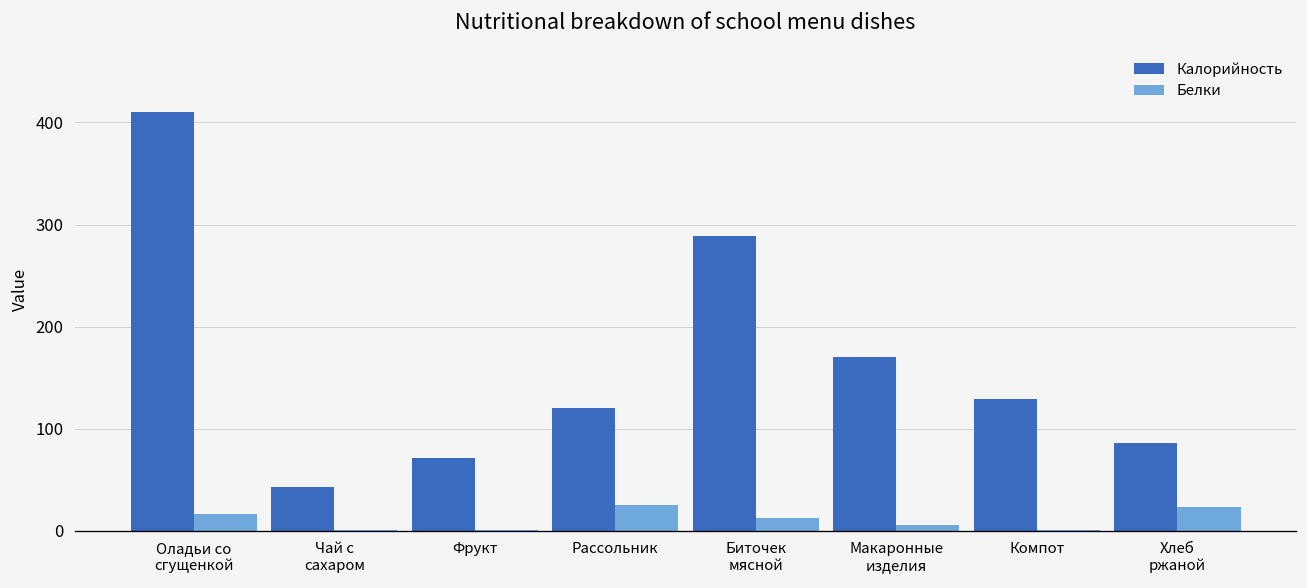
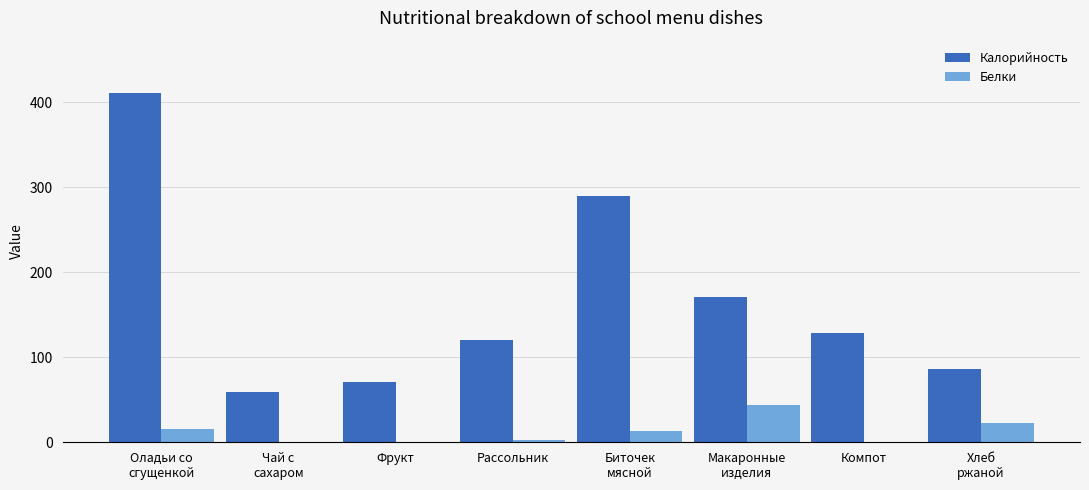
Калорийность, Чай с сахаром: 40 -> 60
Белки, Рассольник: 30 -> 0
Белки, Макаронные изделия: 10 -> 40
